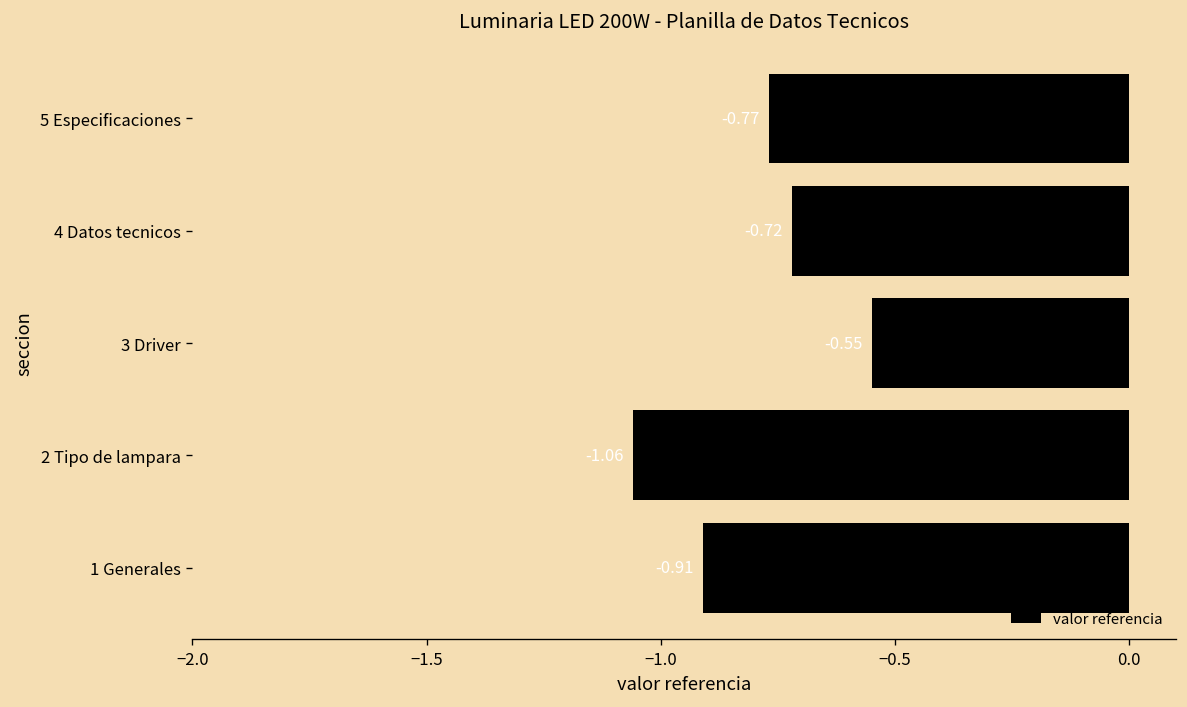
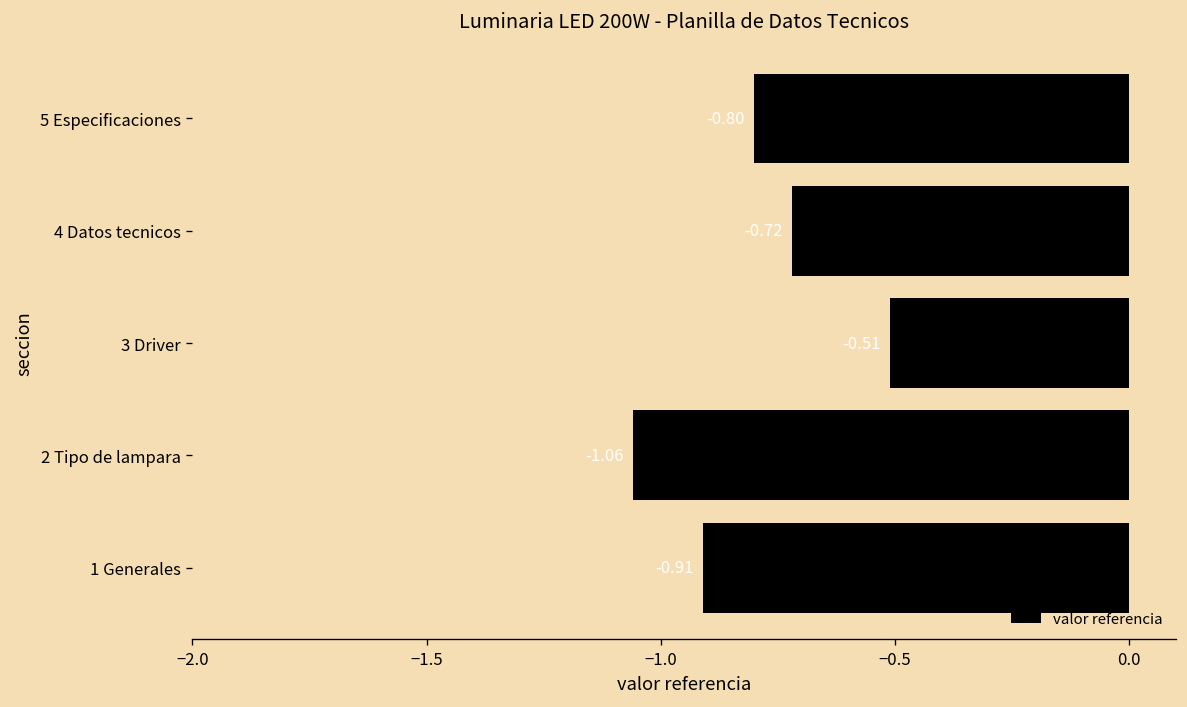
5 Especificaciones: -0.77 -> -0.80
3 Driver: -0.55 -> -0.51
